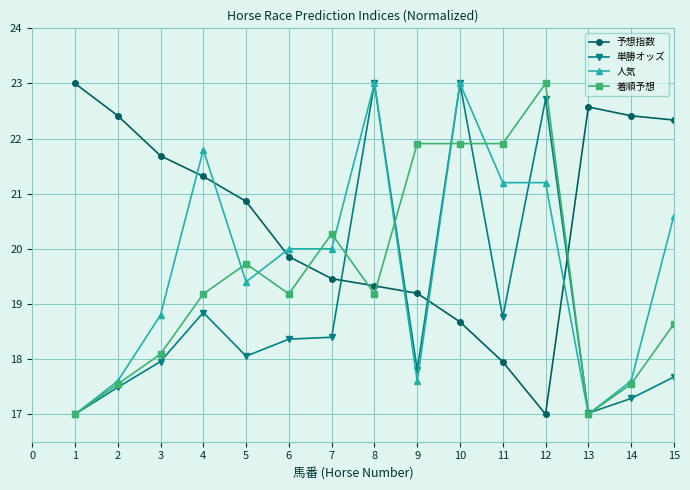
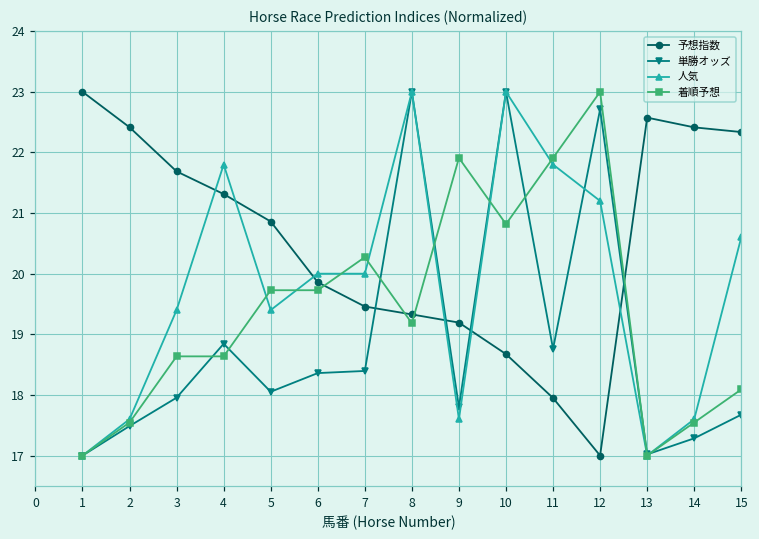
人気, 3: 18.8 -> 19.4
着順予想, 3: 18.1 -> 18.6
着順予想, 4: 19.2 -> 18.6
着順予想, 6: 19.2 -> 19.7
着順予想, 10: 21.9 -> 20.8
人気, 11: 21.2 -> 21.8
着順予想, 15: 18.6 -> 18.1
